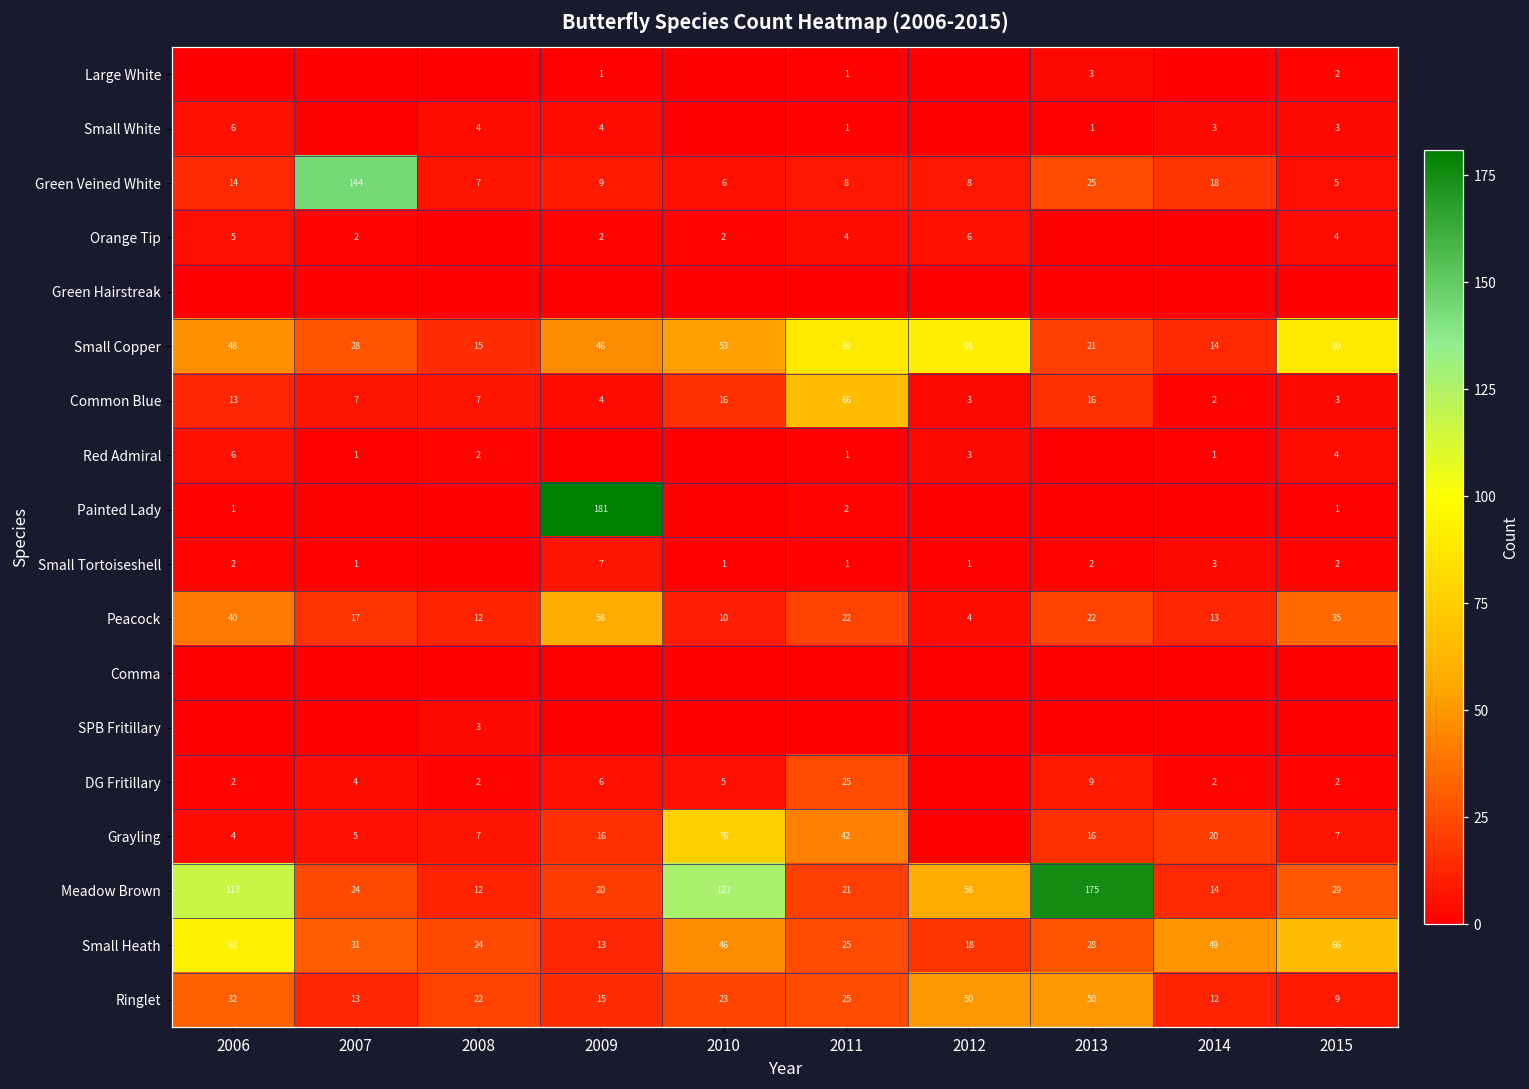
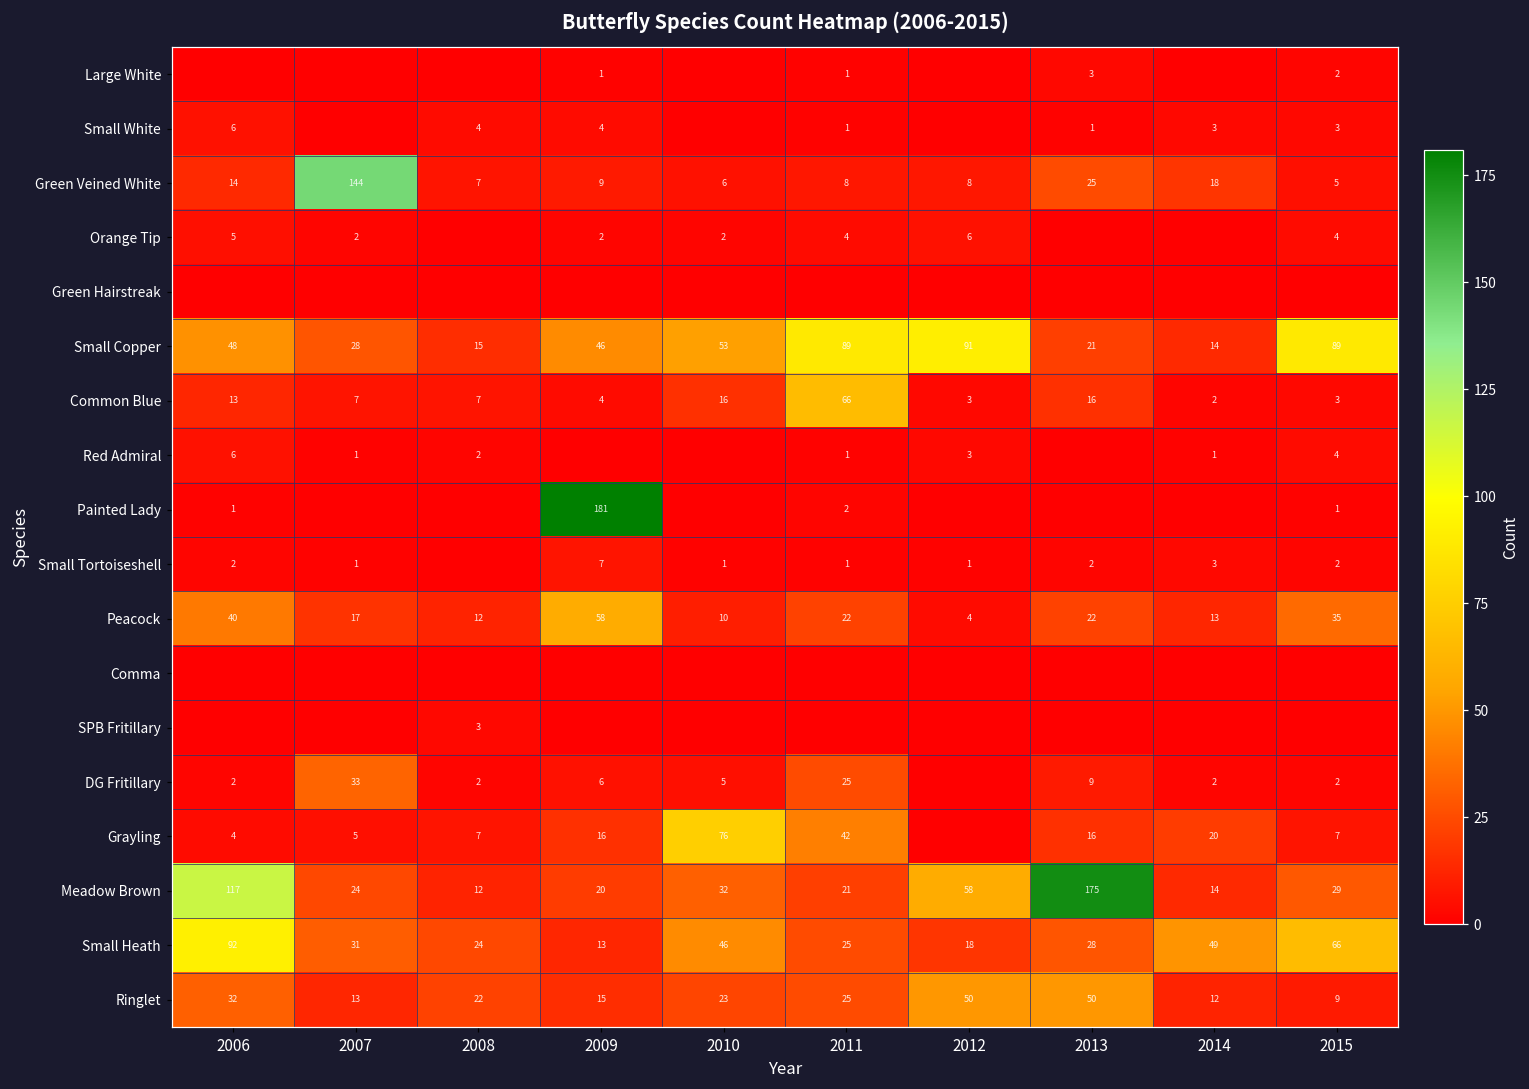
DG Fritillary, 2007: 4 -> 33
Meadow Brown, 2010: 127 -> 32
